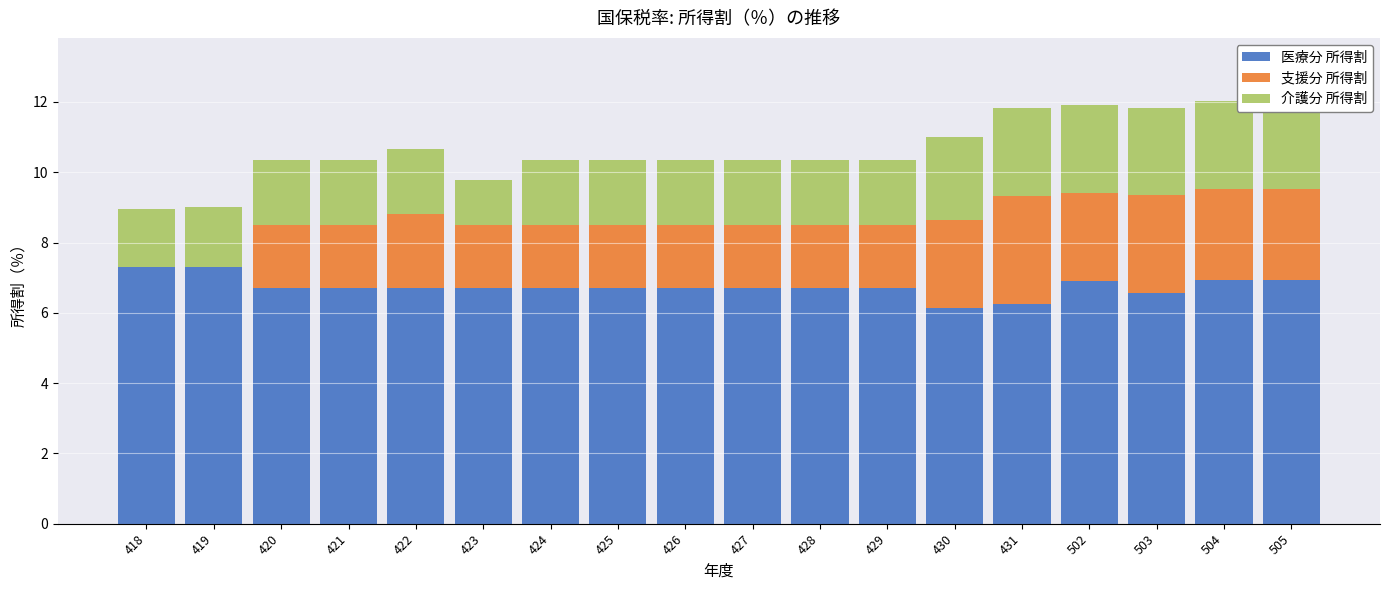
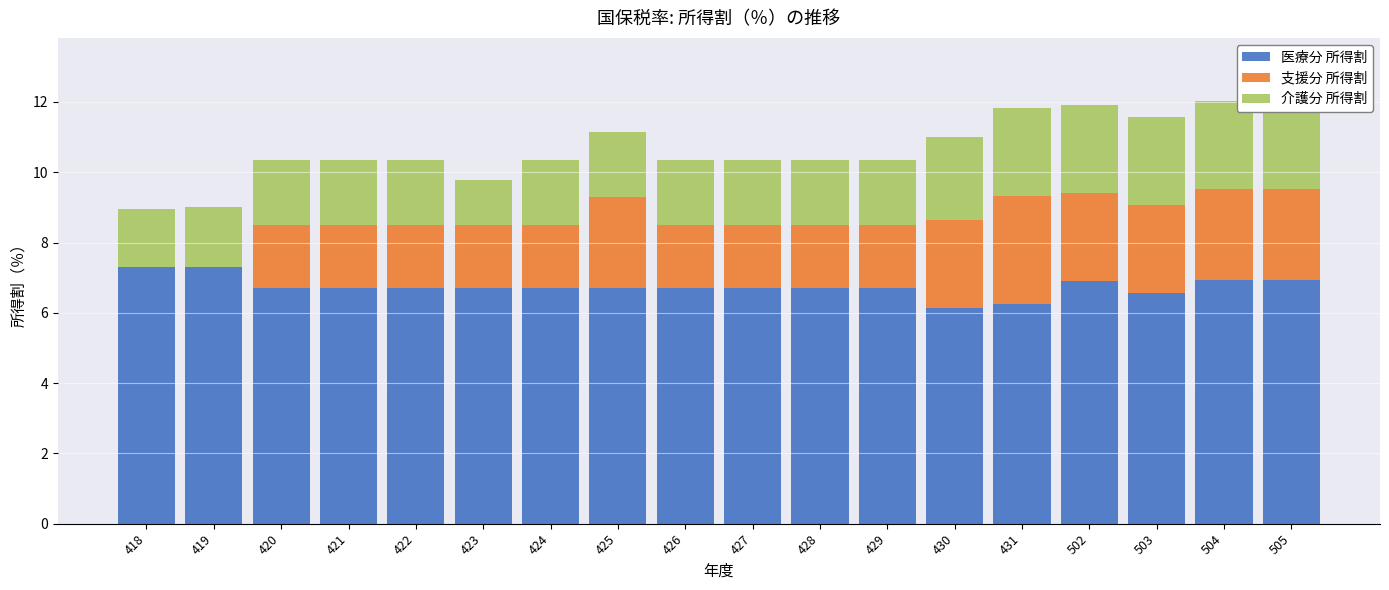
支援分 所得割, 422: 2.1 -> 1.8
支援分 所得割, 425: 1.8 -> 2.6
支援分 所得割, 503: 2.8 -> 2.5
